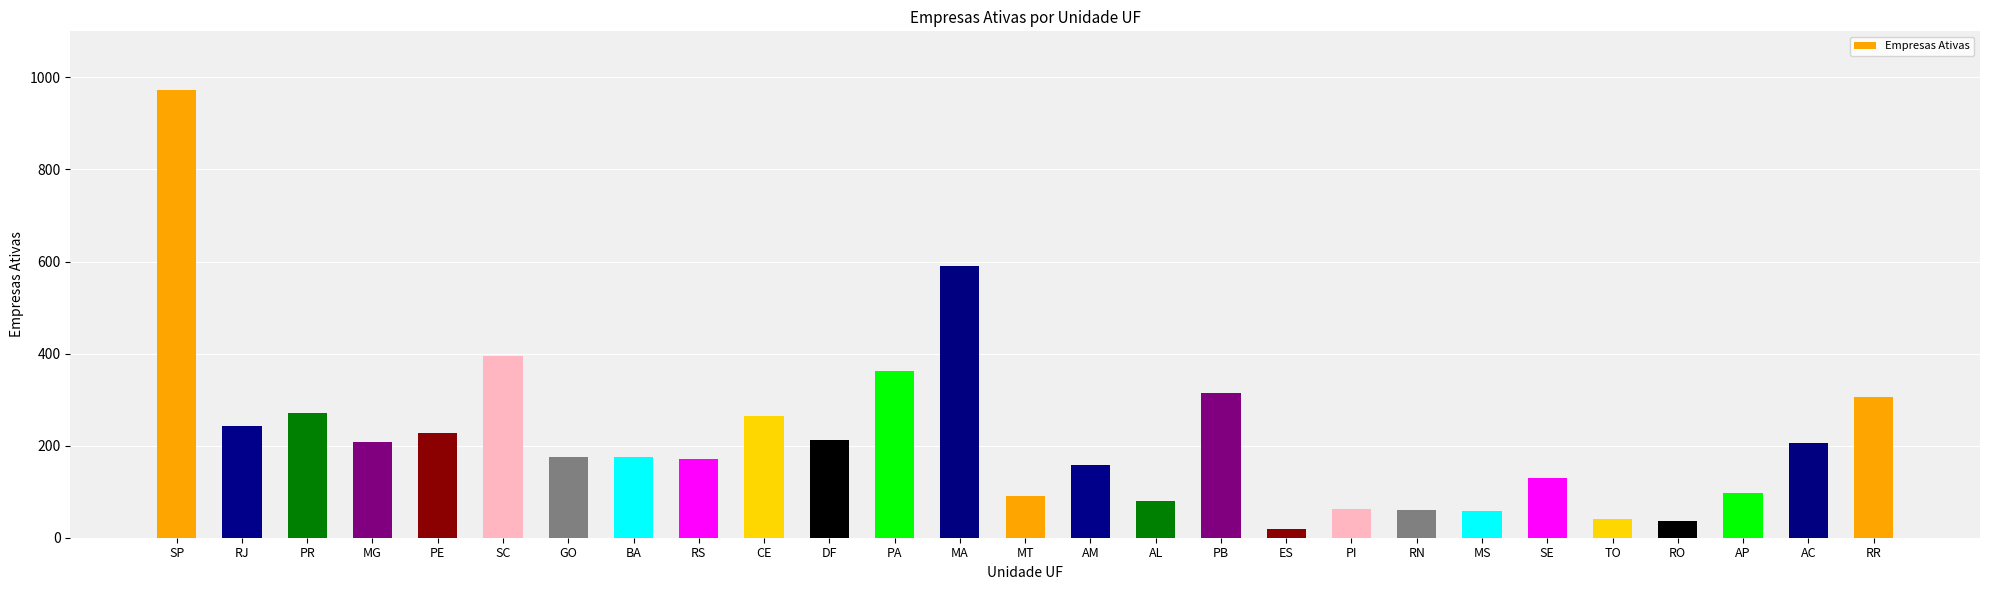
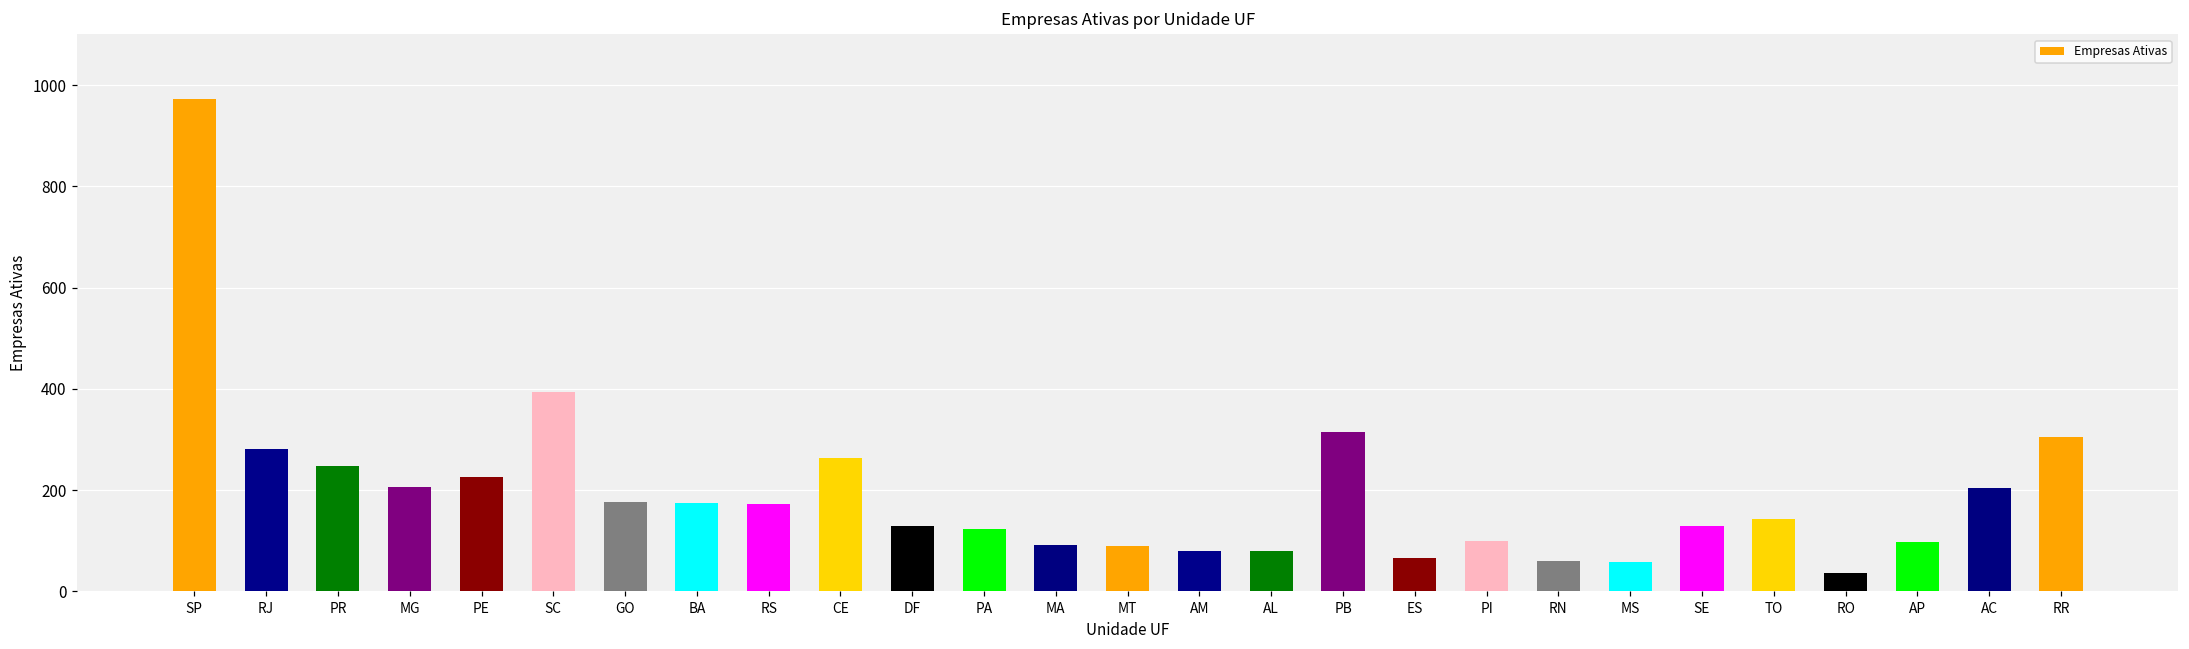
RJ: 240 -> 280
PR: 270 -> 250
DF: 210 -> 130
PA: 360 -> 120
MA: 590 -> 90
AM: 160 -> 80
ES: 20 -> 70
PI: 60 -> 100
TO: 40 -> 140
